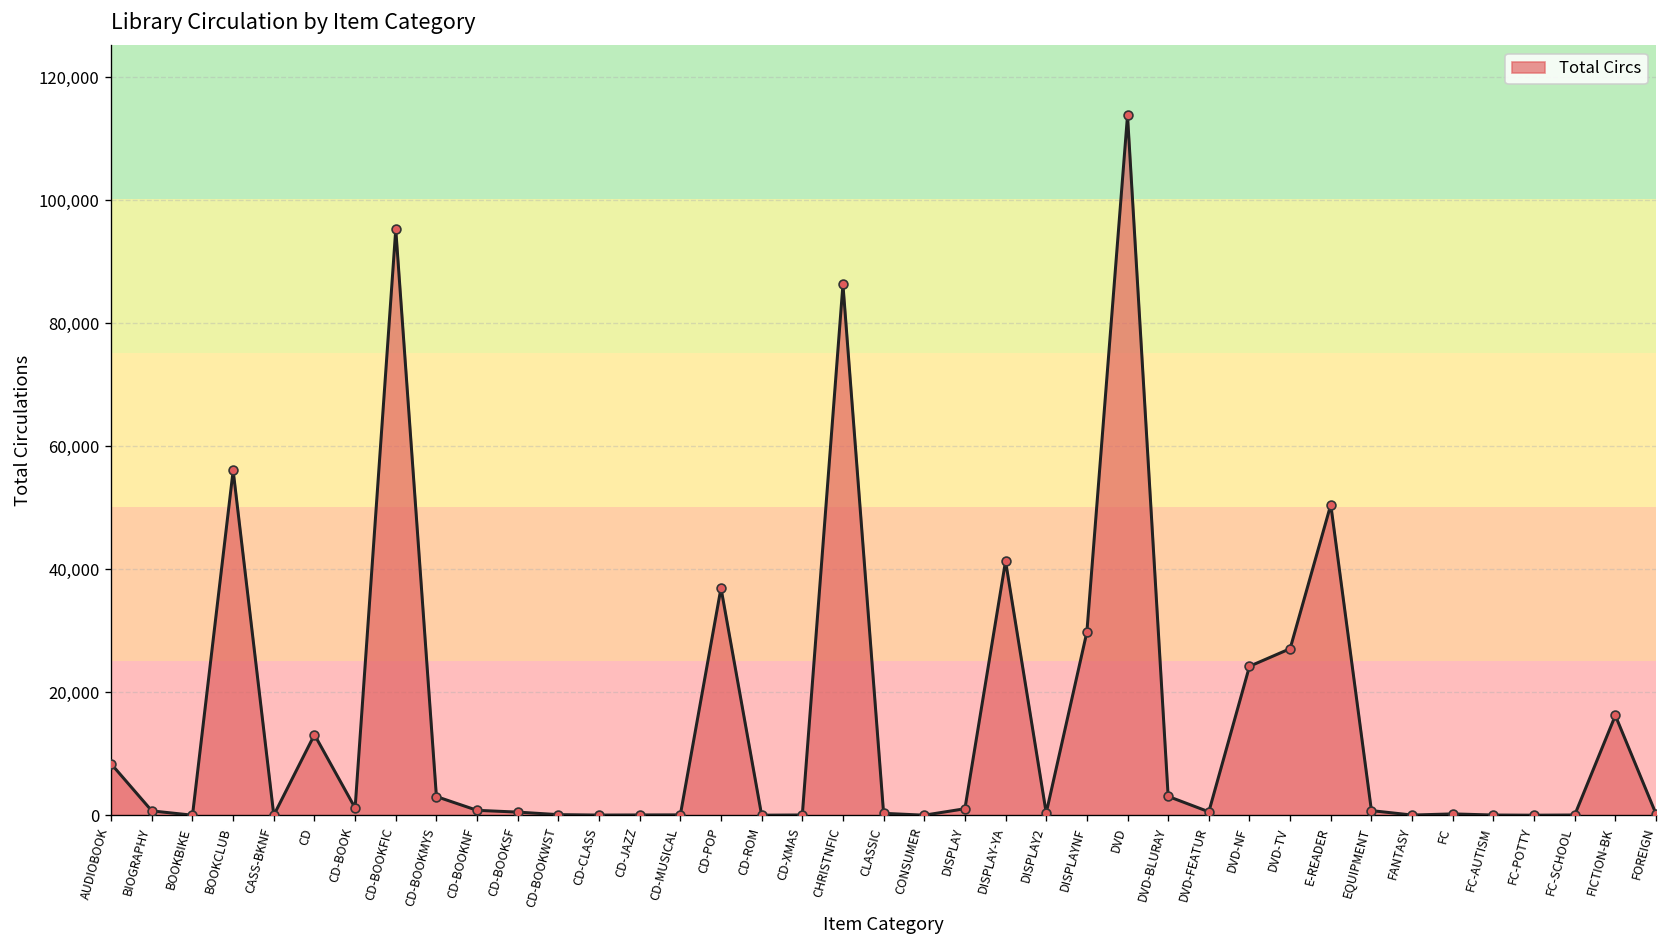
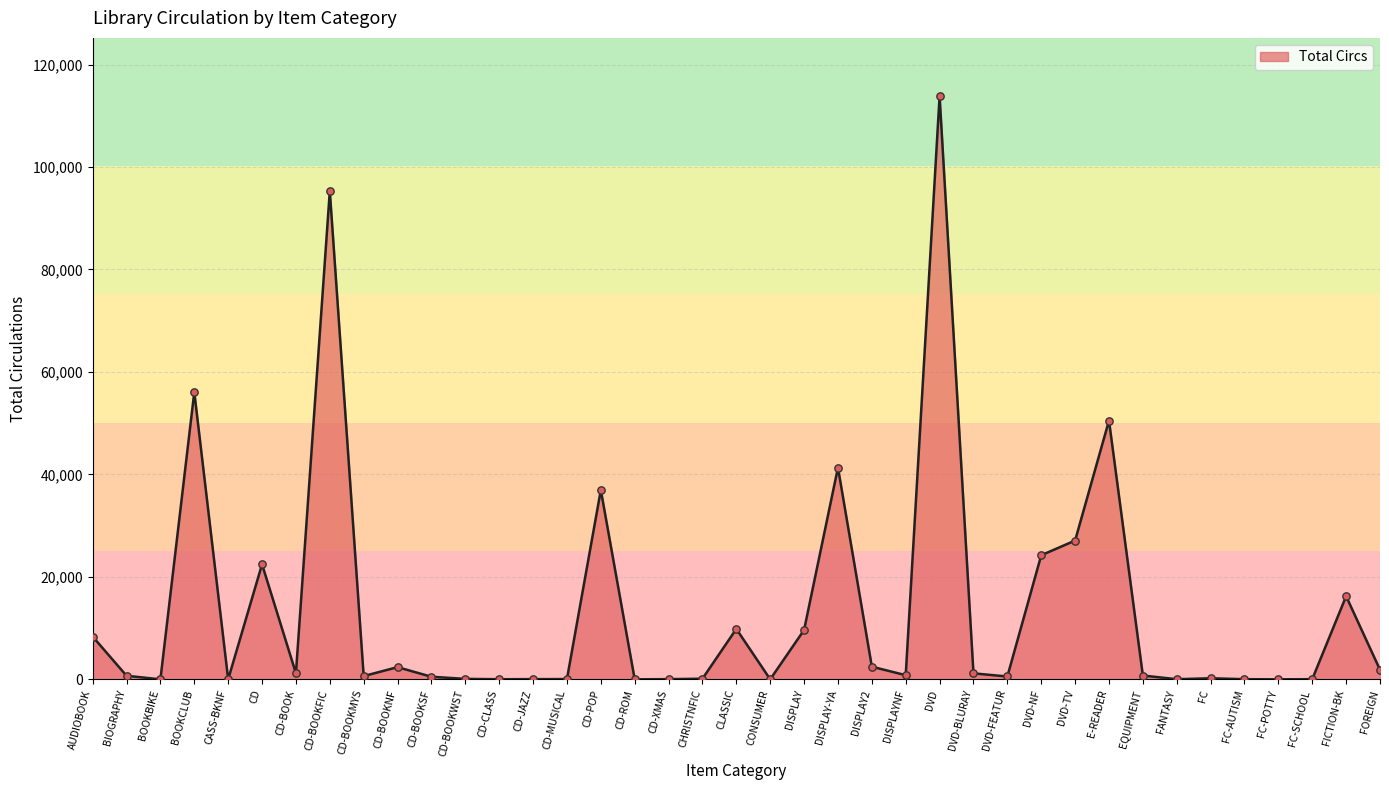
CD: 13,000 -> 22,000
CD-BOOKMYS: 3,000 -> 1,000
CD-BOOKNF: 1,000 -> 2,000
CHRISTNFIC: 86,000 -> 0
CLASSIC: 0 -> 10,000
DISPLAY: 1,000 -> 10,000
DISPLAY2: 0 -> 2,000
DISPLAYNF: 30,000 -> 1,000
DVD-BLURAY: 3,000 -> 1,000
FOREIGN: 0 -> 2,000
